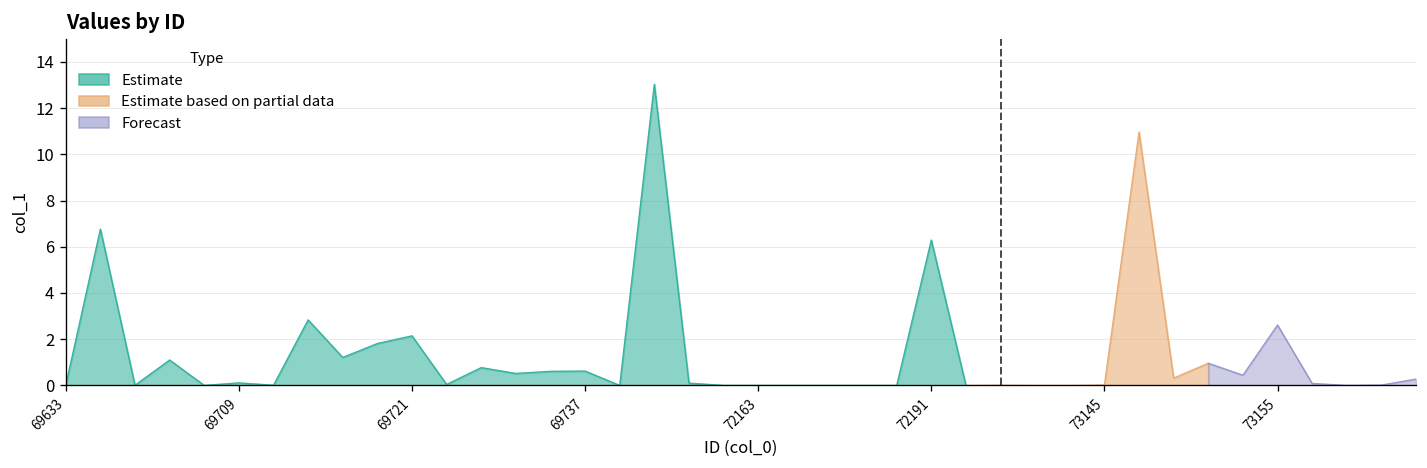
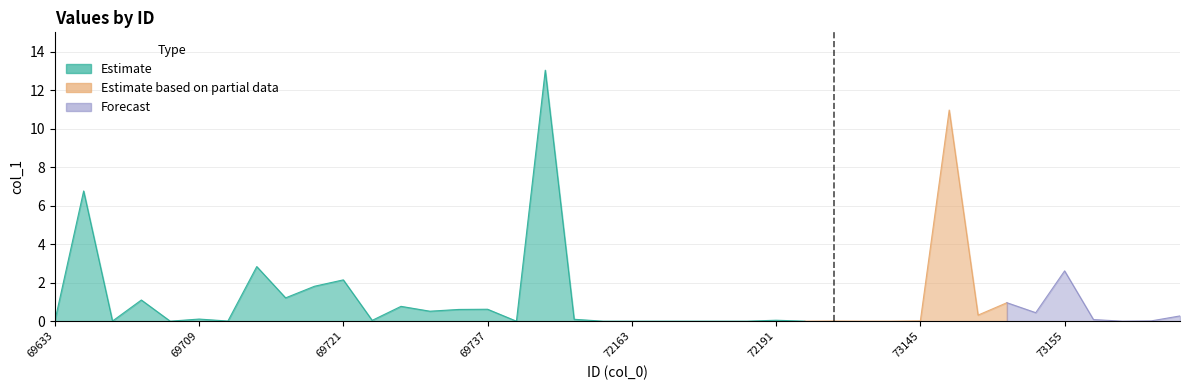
Estimate, 72191: 6.3 -> 0.0
